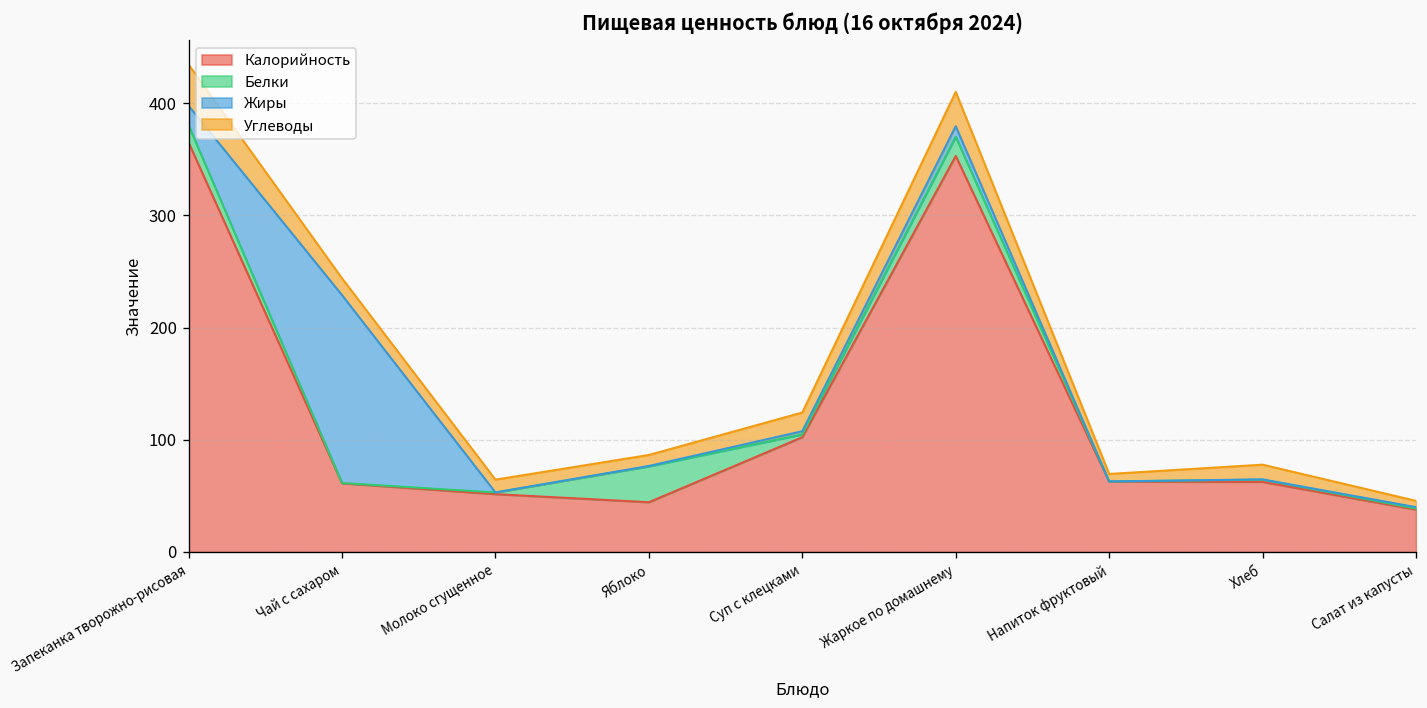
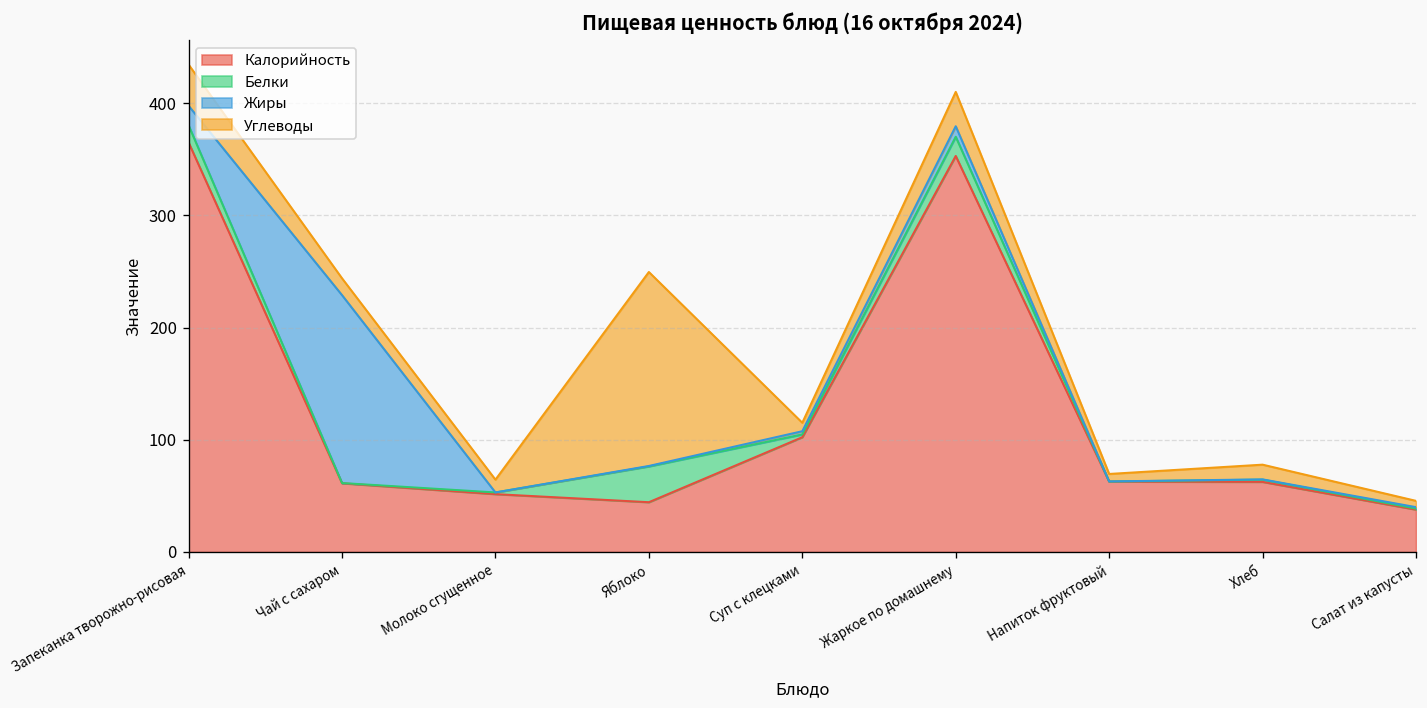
Углеводы, Яблоко: 10 -> 170
Углеводы, Суп с клецками: 20 -> 10
